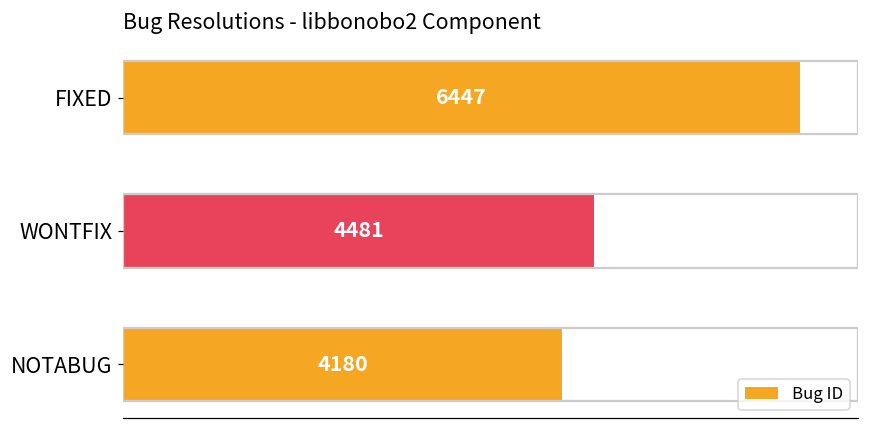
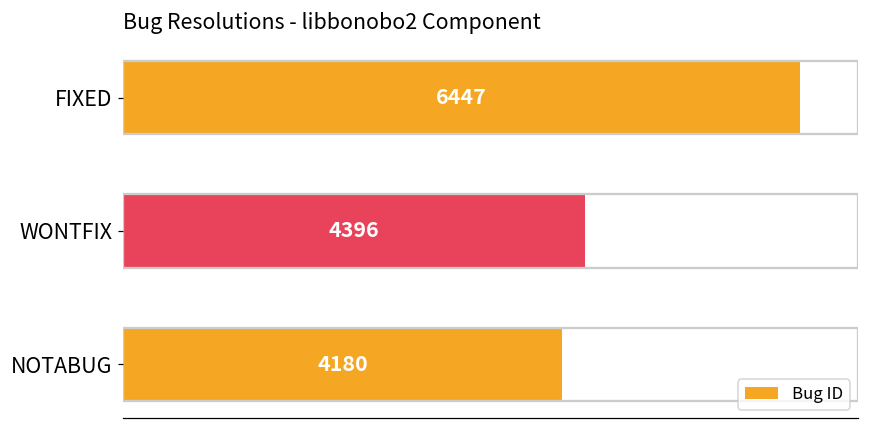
WONTFIX: 4481 -> 4396
